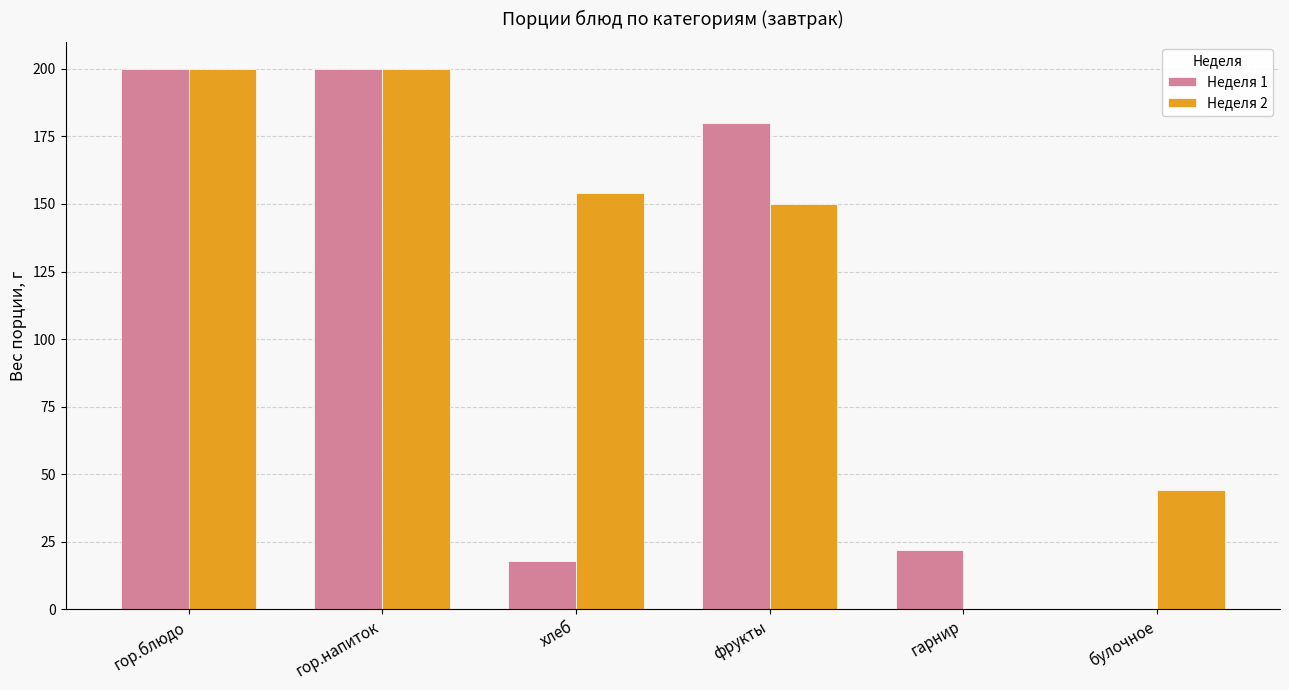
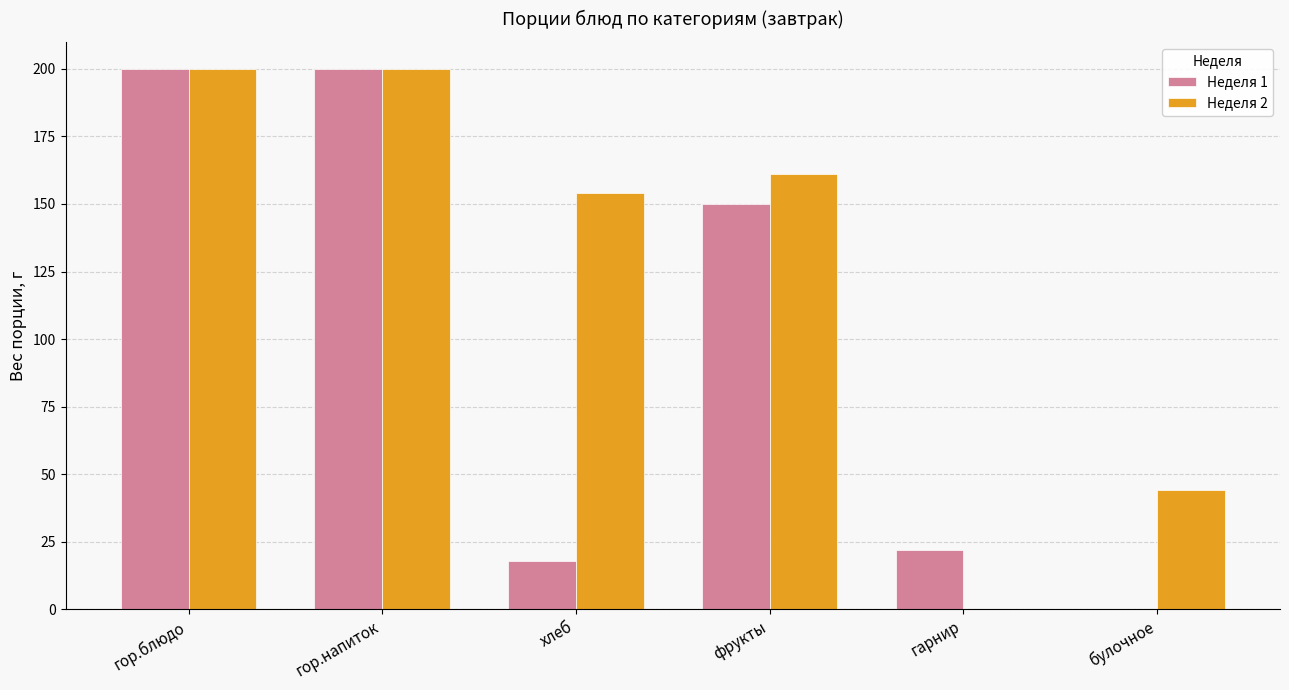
Неделя 1, фрукты: 180 -> 150
Неделя 2, фрукты: 150 -> 161
